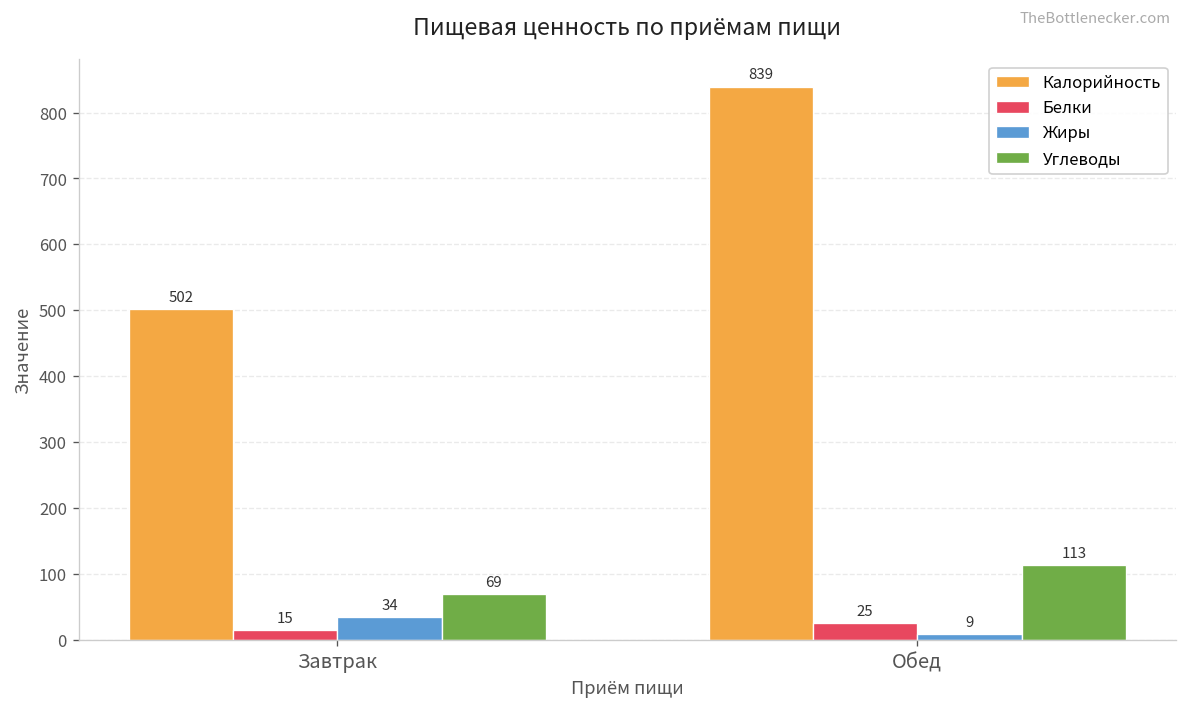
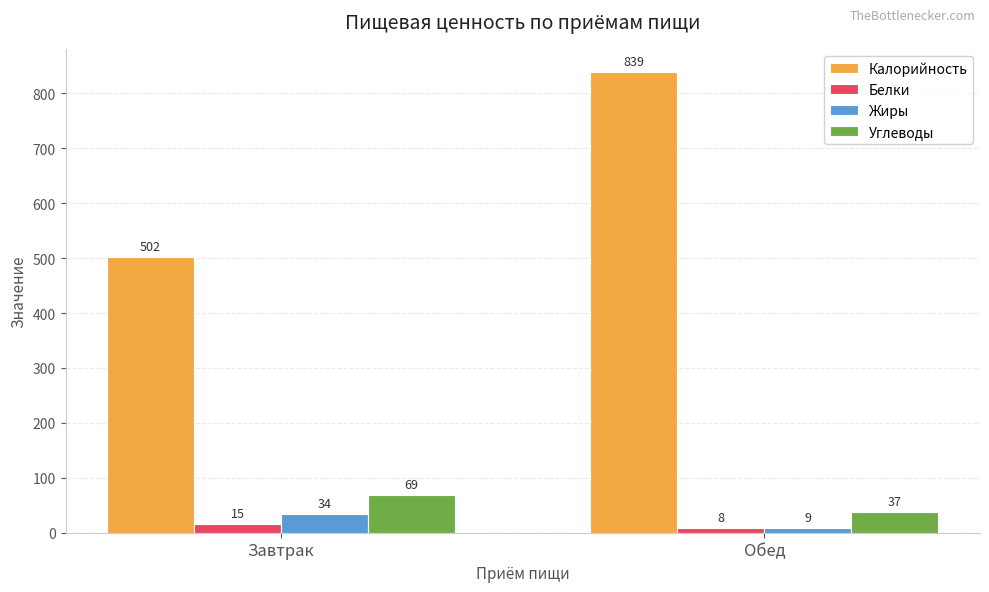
Белки, Обед: 25 -> 8
Углеводы, Обед: 113 -> 37
